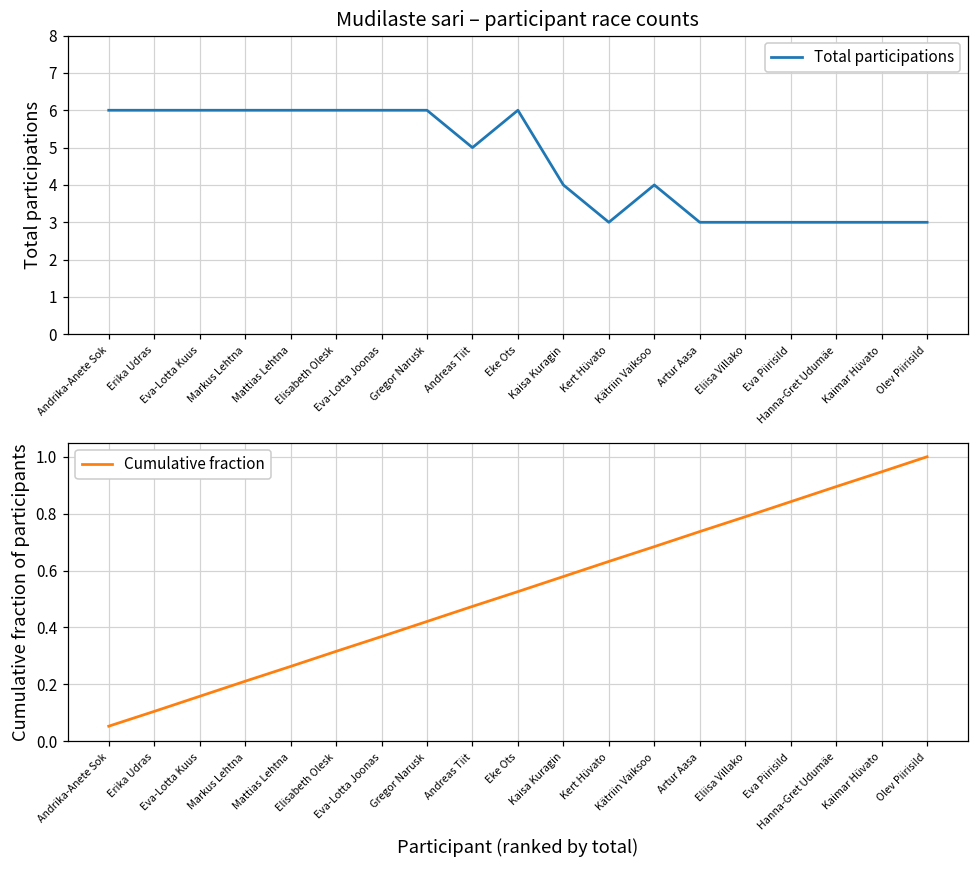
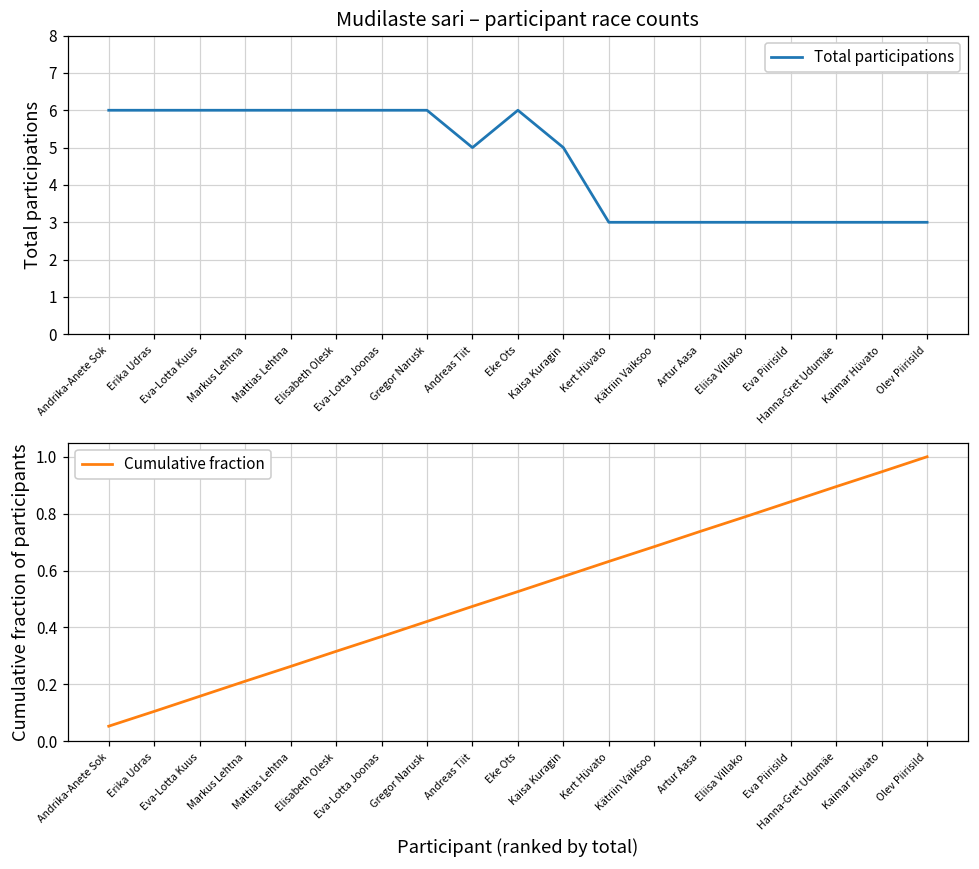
Mudilaste sari – participant race counts, Kaisa Kuragin: 4 -> 5
Mudilaste sari – participant race counts, Kätriin Vaiksoo: 4 -> 3
